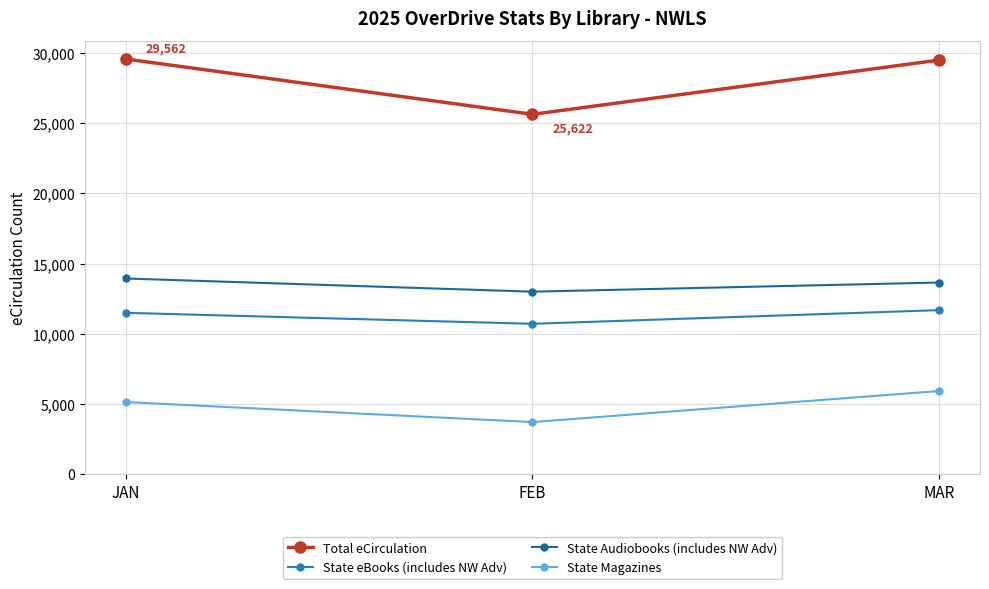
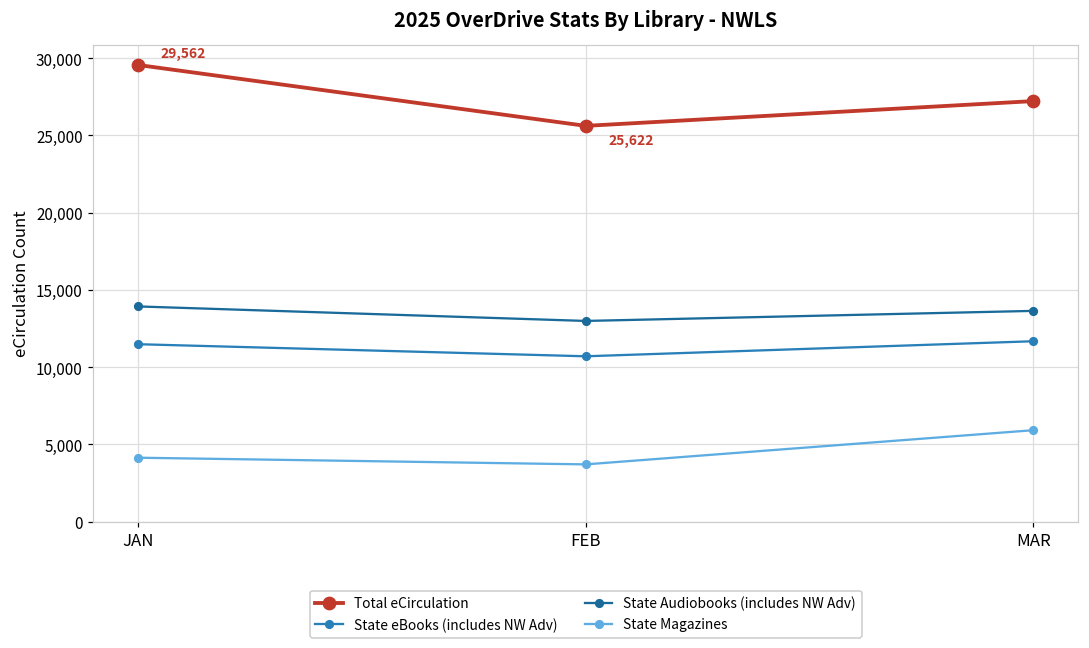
State Magazines, JAN: 5,100 -> 4,100
Total eCirculation, MAR: 29,500 -> 27,200
